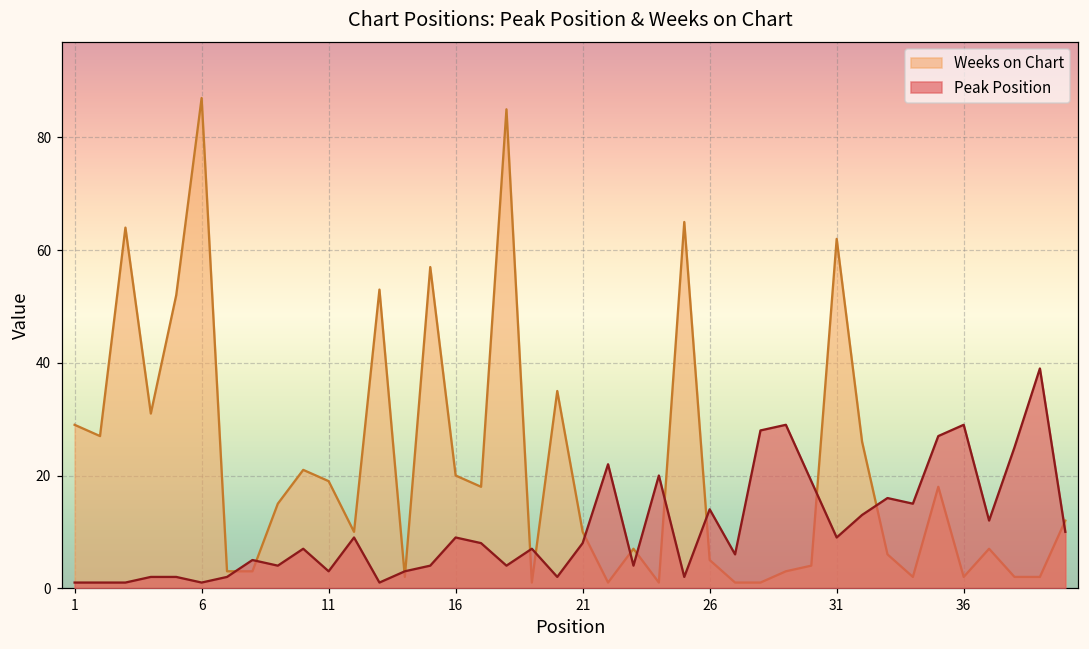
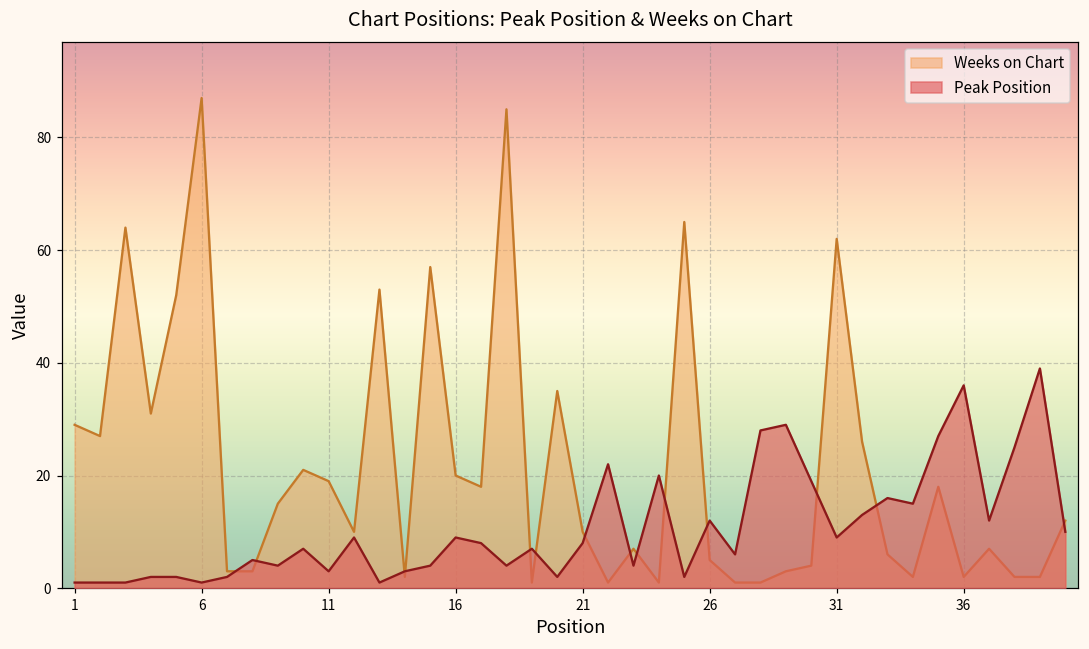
Peak Position, 26: 14 -> 12
Peak Position, 36: 29 -> 36
